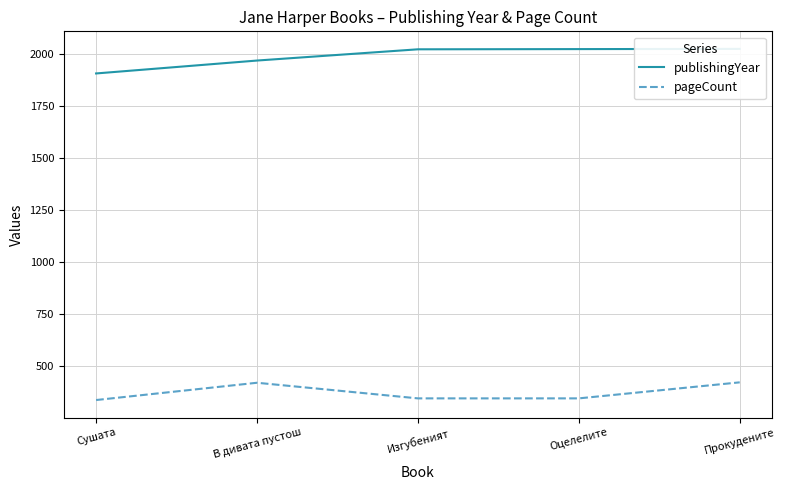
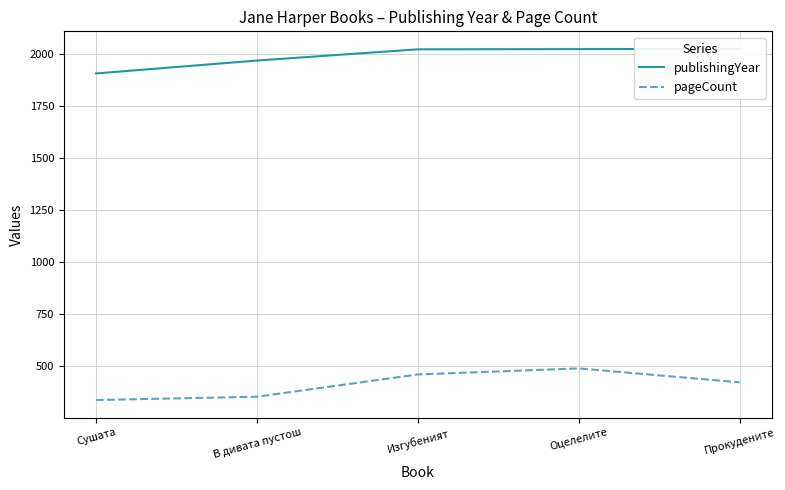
pageCount, В дивата пустош: 420 -> 350
pageCount, Изгубеният: 340 -> 460
pageCount, Оцелелите: 340 -> 490
